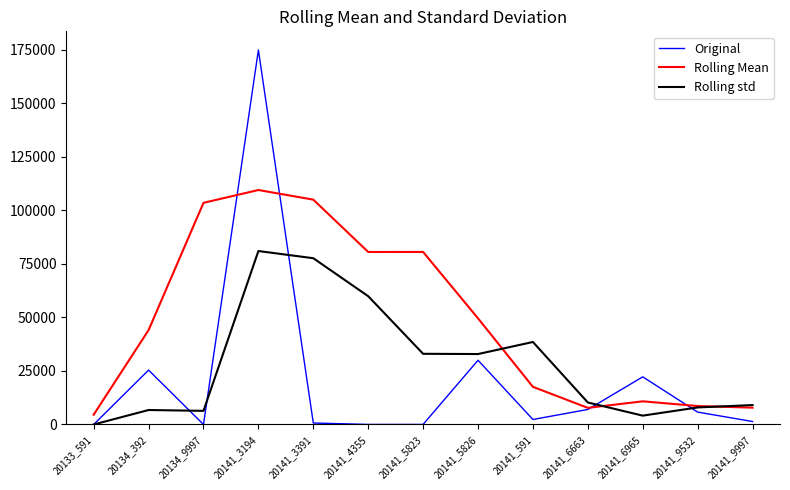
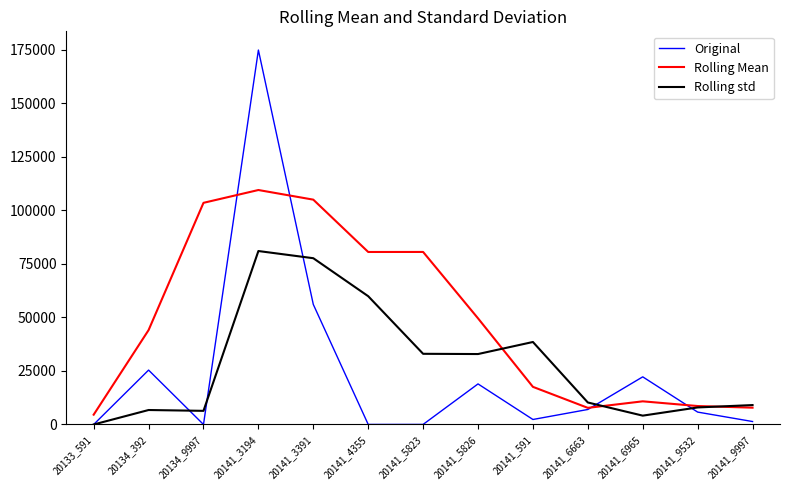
Original, 20141_3391: 1000 -> 56000
Original, 20141_5826: 30000 -> 19000
